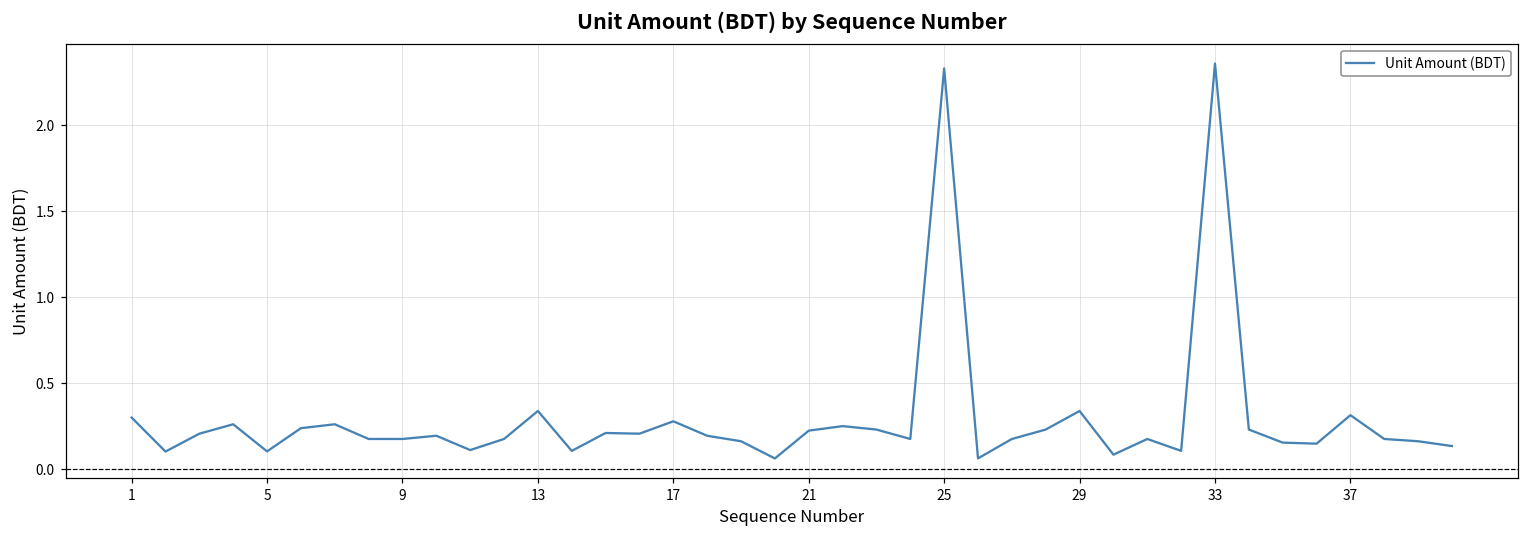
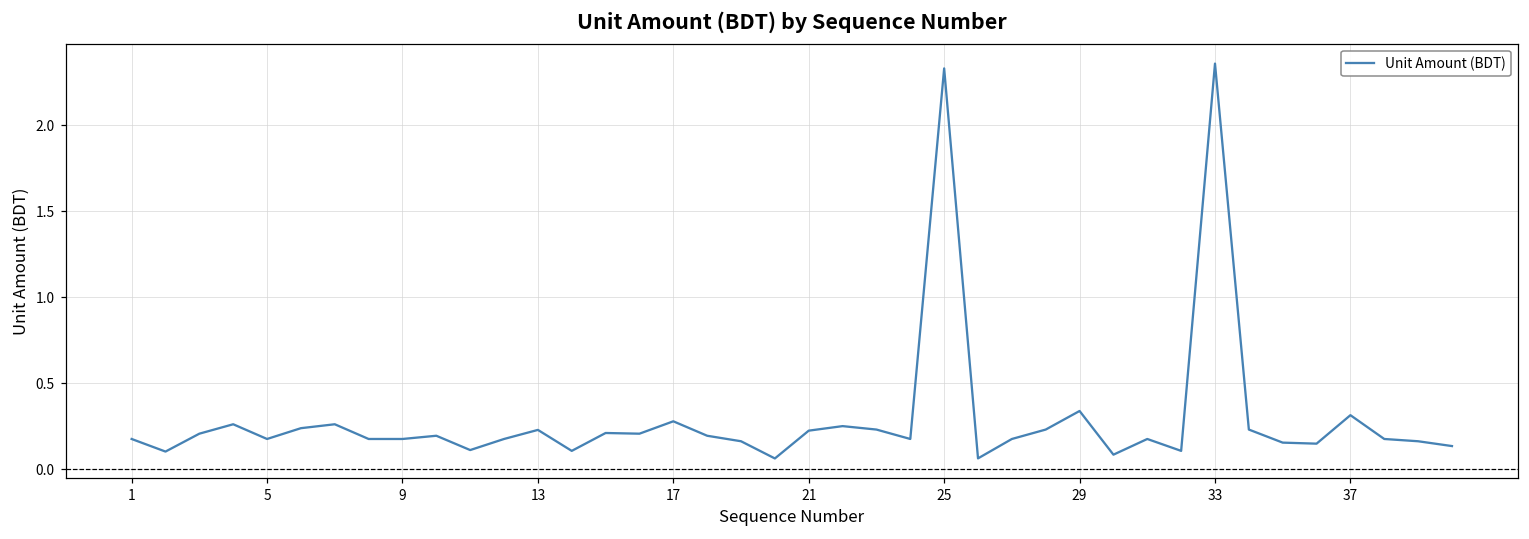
1: 0.30 -> 0.18
5: 0.11 -> 0.18
13: 0.34 -> 0.23
